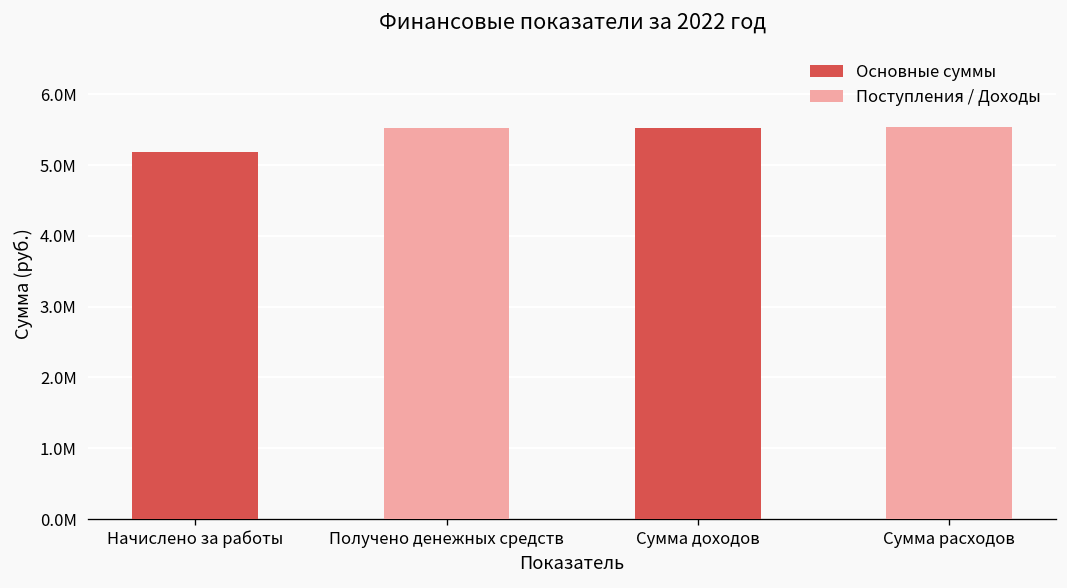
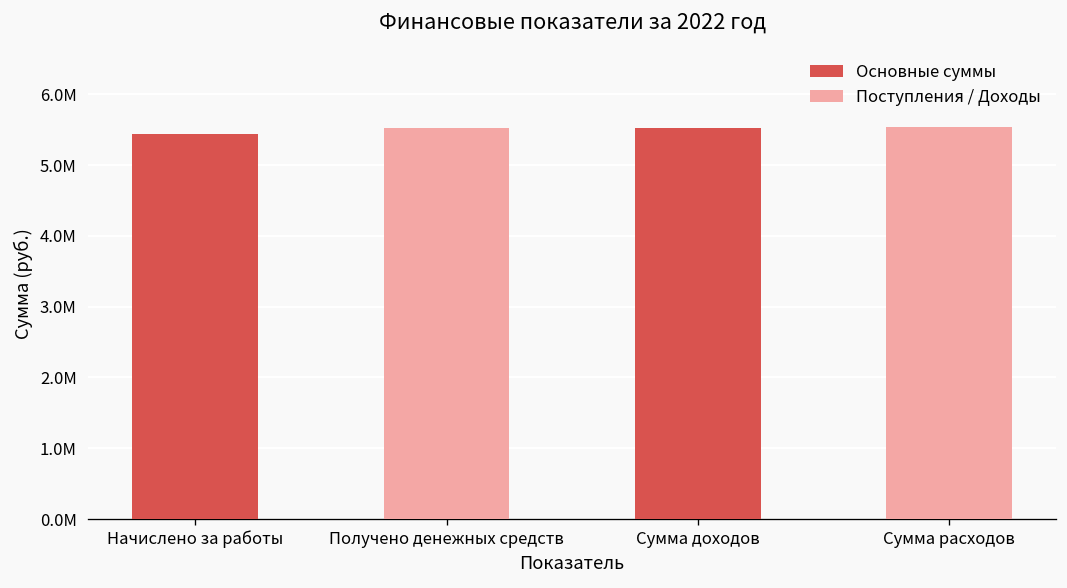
Начислено за работы: 5200000 -> 5400000
